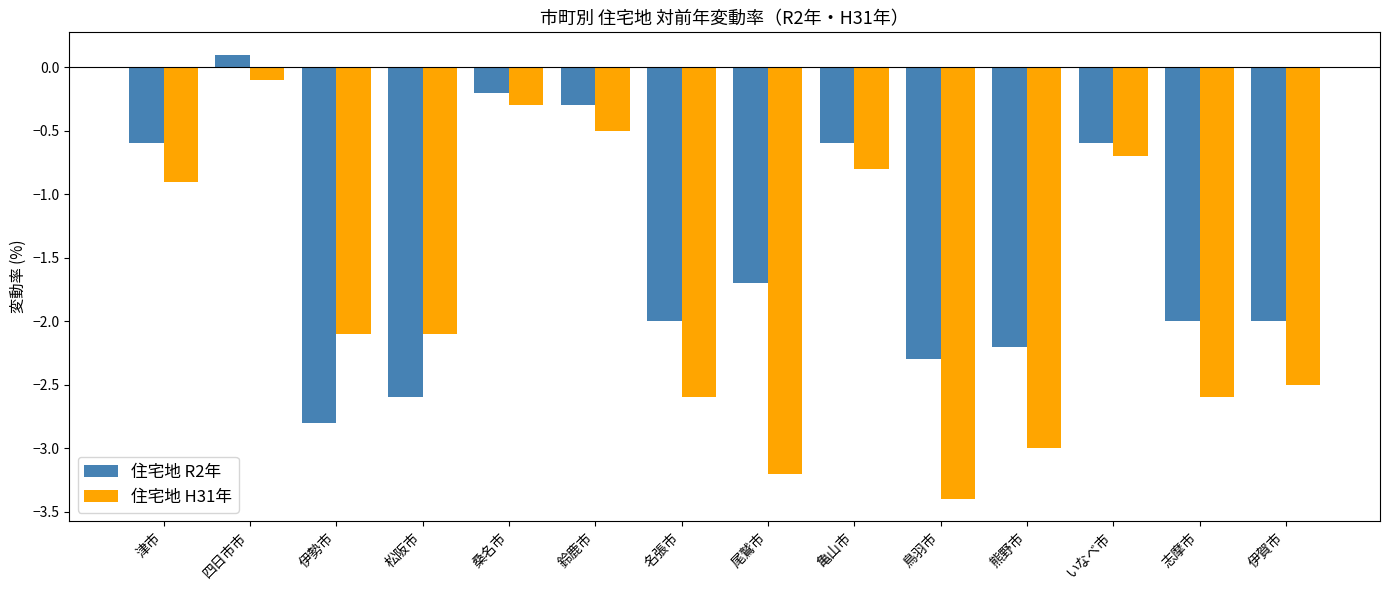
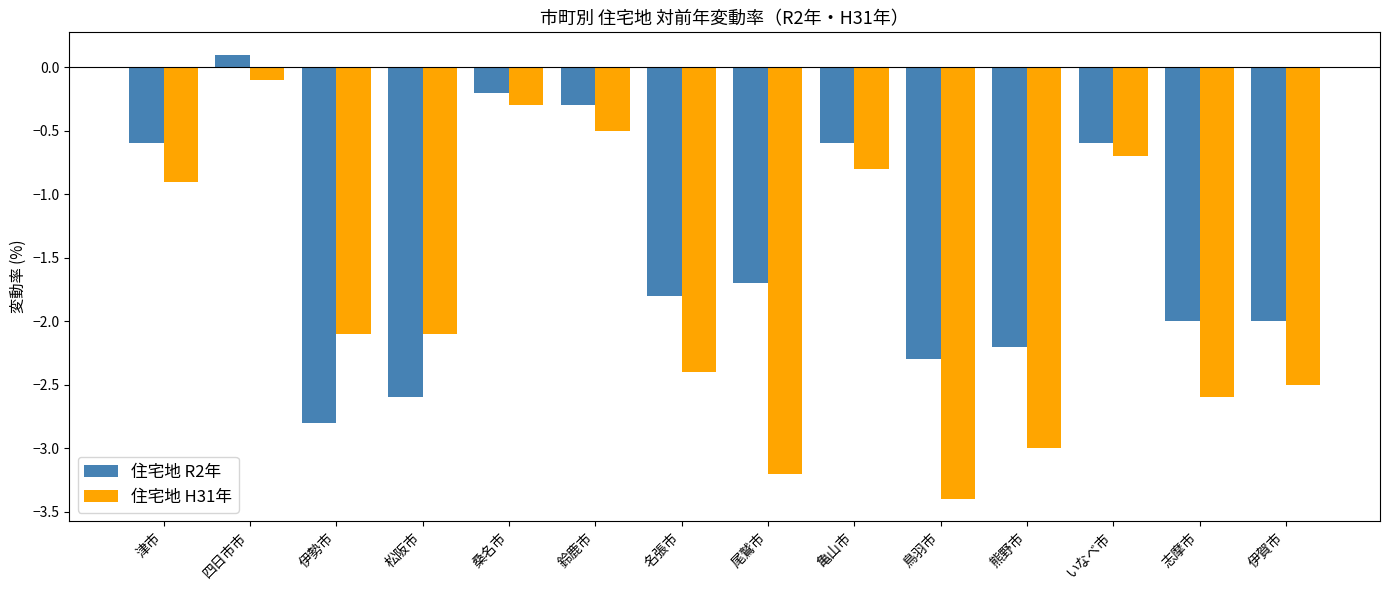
住宅地 R2年, 名張市: -2.0 -> -1.8
住宅地 H31年, 名張市: -2.6 -> -2.4
